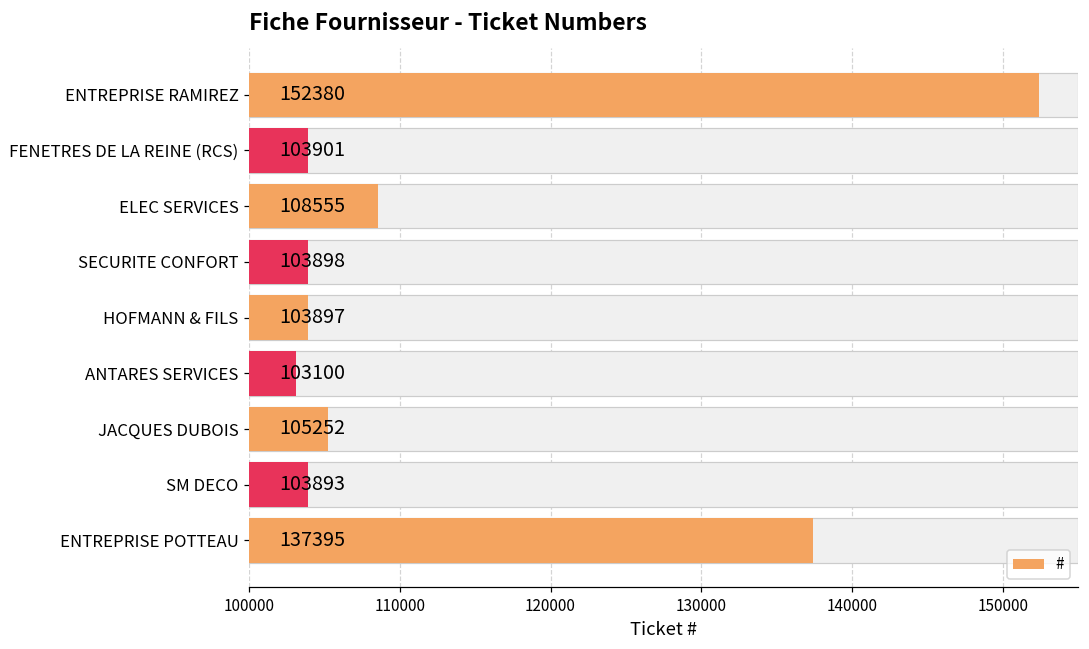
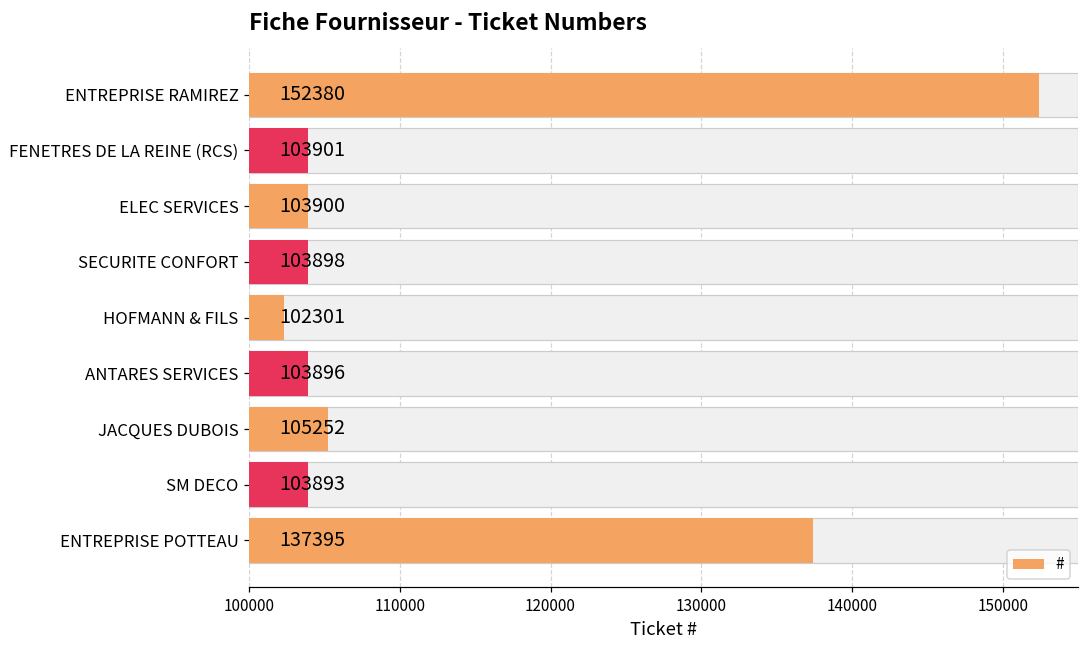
#, ELEC SERVICES: 108555 -> 103900
#, HOFMANN & FILS: 103897 -> 102301
#, ANTARES SERVICES: 103100 -> 103896
